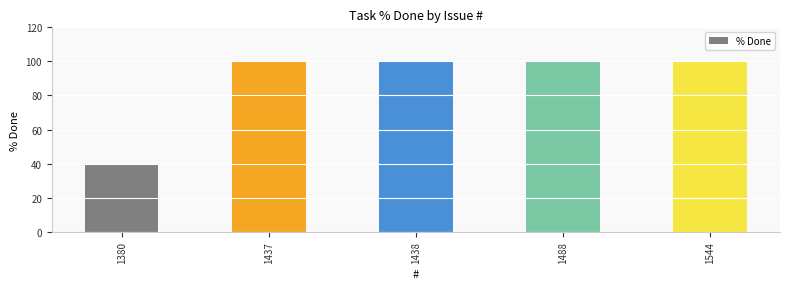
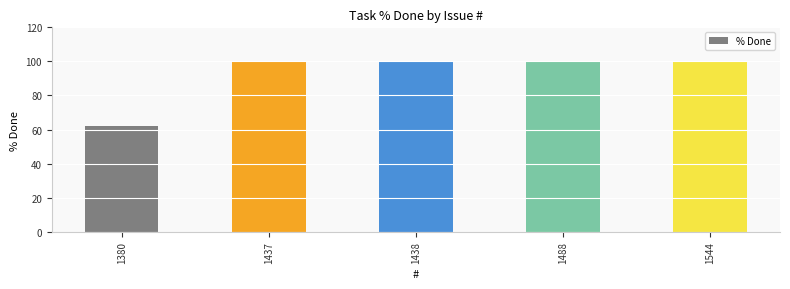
1380: 40 -> 62
